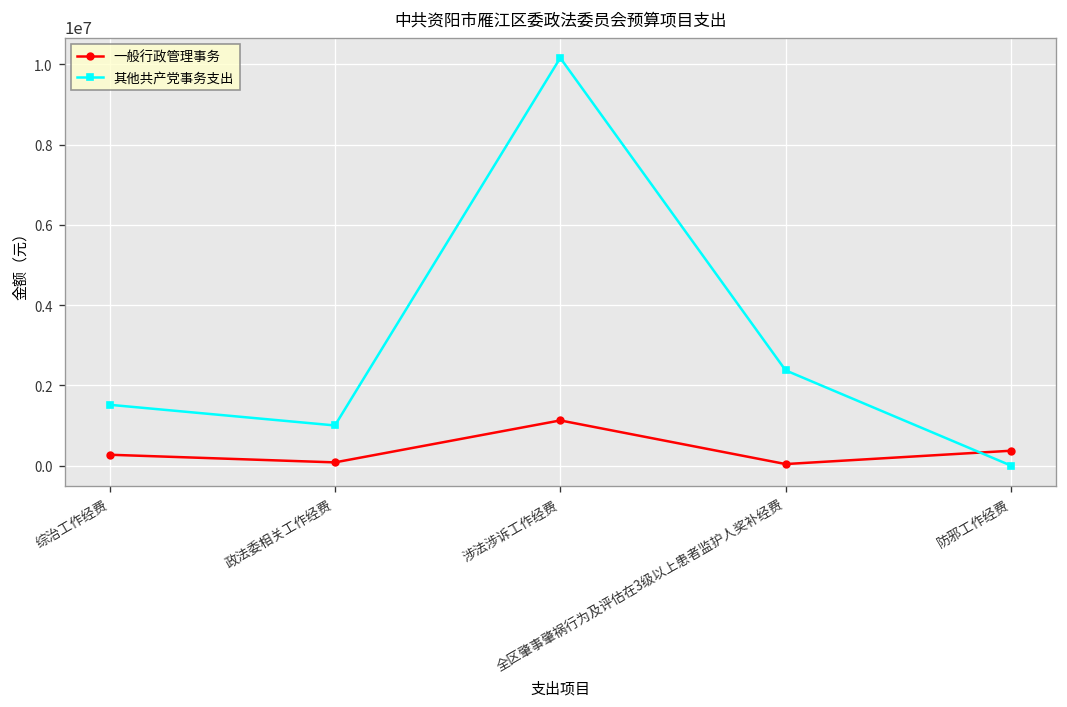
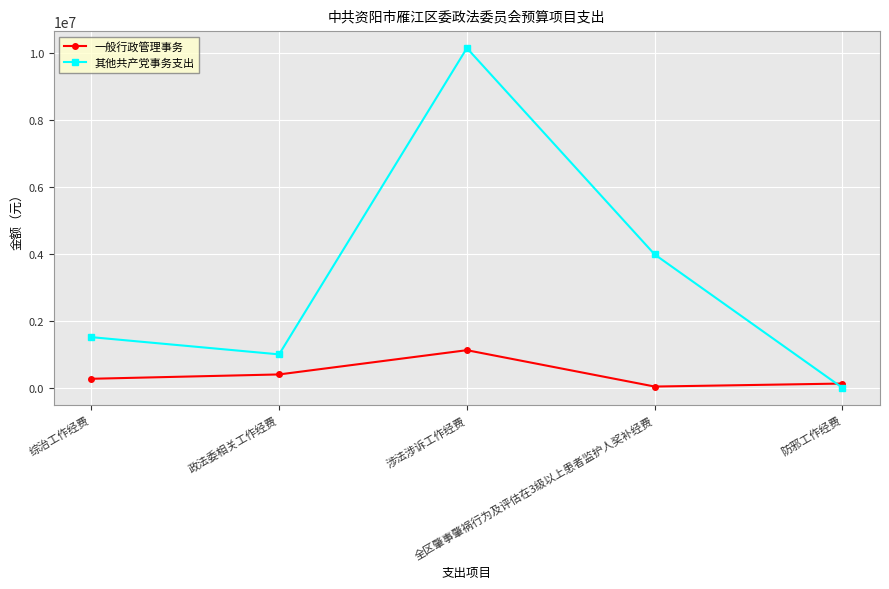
一般行政管理事务, 政法委相关工作经费: 100000 -> 400000
其他共产党事务支出, 全区肇事肇祸行为及评估在3级以上患者监护人奖补经费: 2400000 -> 4000000
一般行政管理事务, 防邪工作经费: 400000 -> 100000
